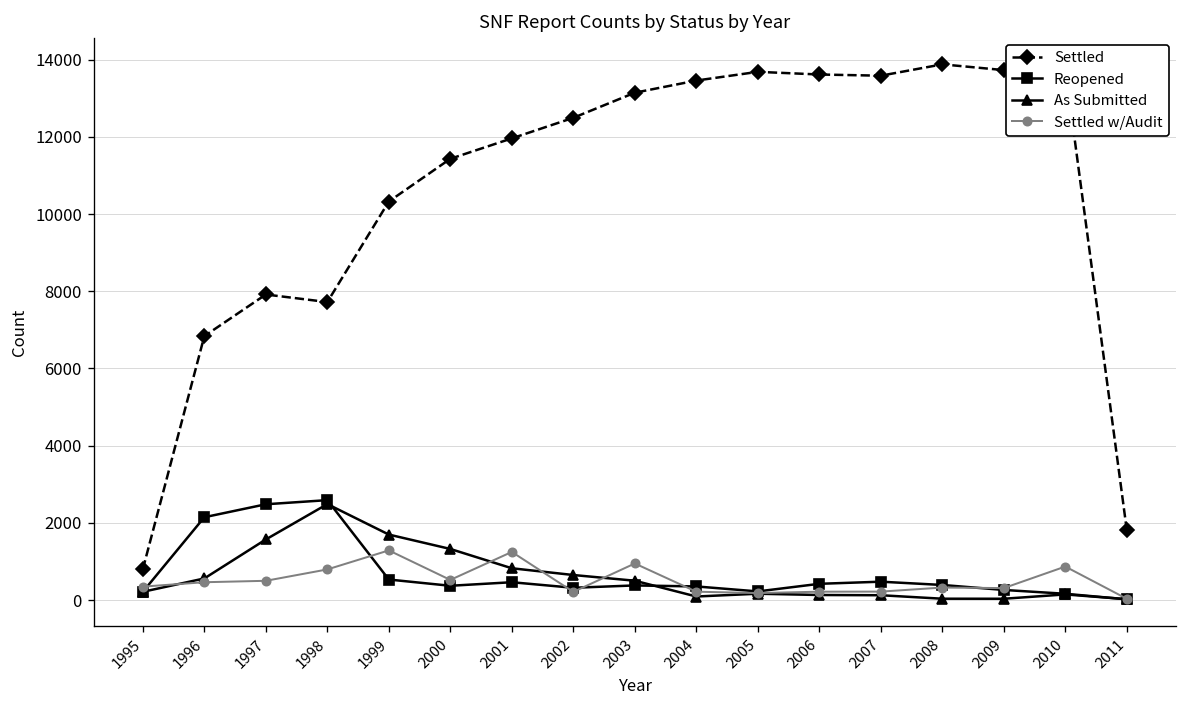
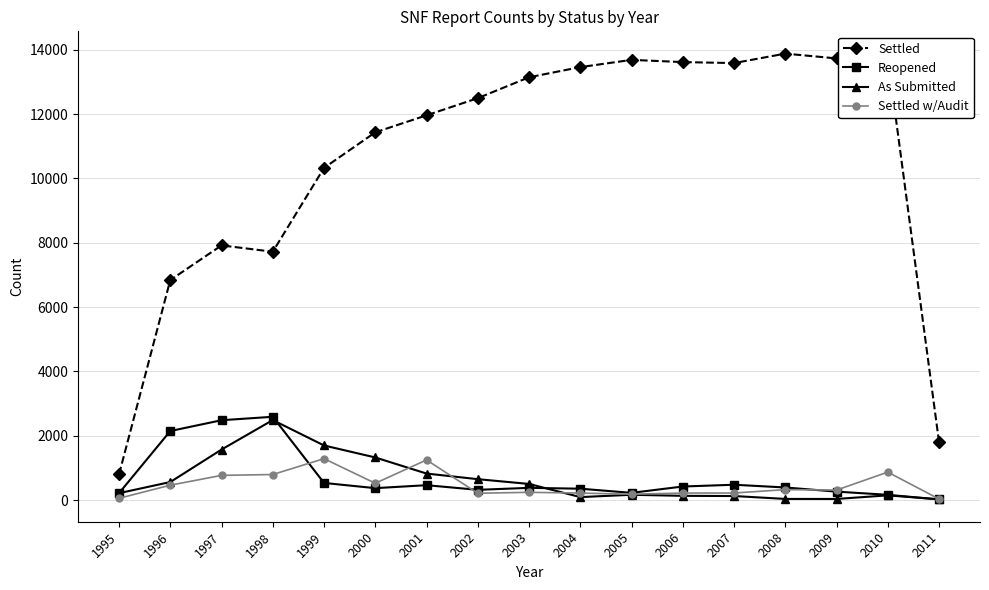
Settled w/Audit, 1995: 300 -> 100
Settled w/Audit, 1997: 500 -> 800
Settled w/Audit, 2003: 900 -> 200
